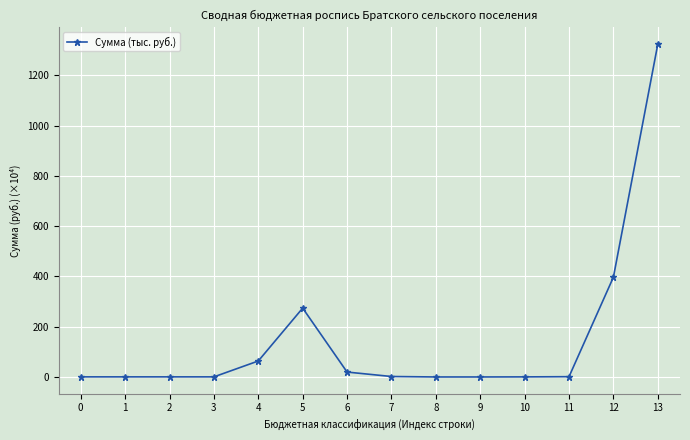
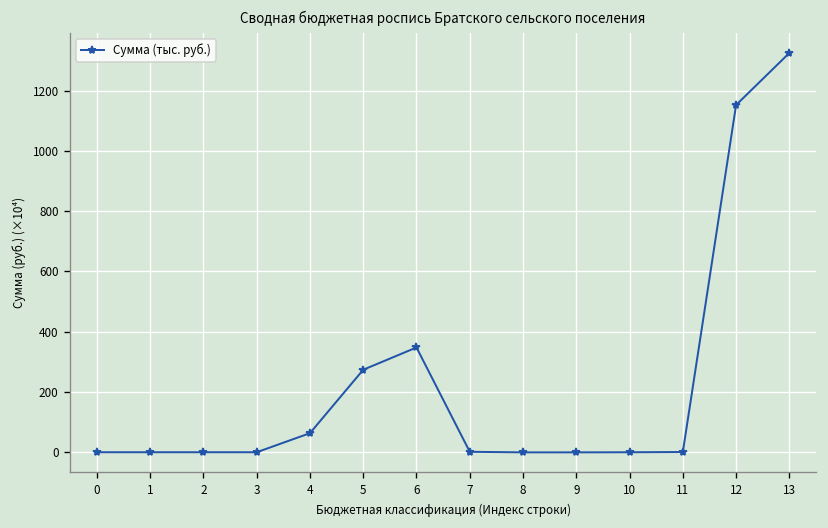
6: 20 -> 350
12: 400 -> 1150
